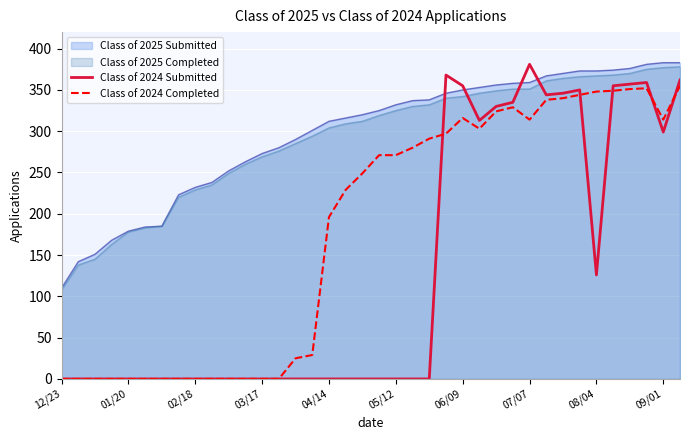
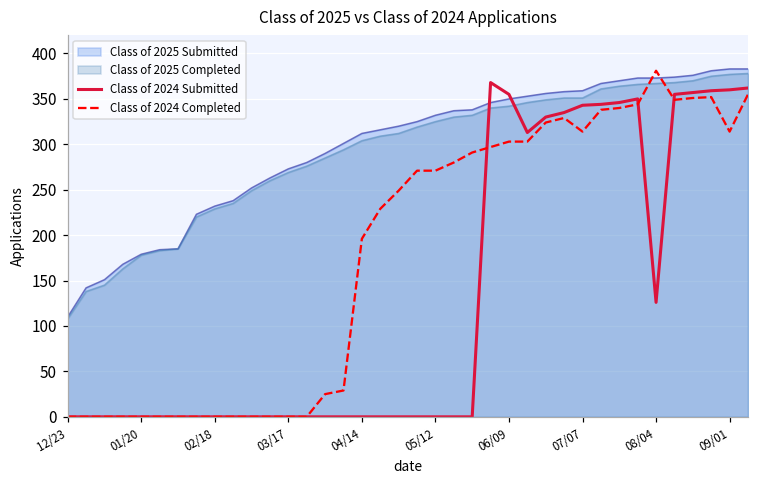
Class of 2024 Completed, 06/09: 320 -> 300
Class of 2024 Submitted, 07/07: 380 -> 340
Class of 2024 Completed, 08/04: 350 -> 380
Class of 2024 Submitted, 09/01: 300 -> 360
